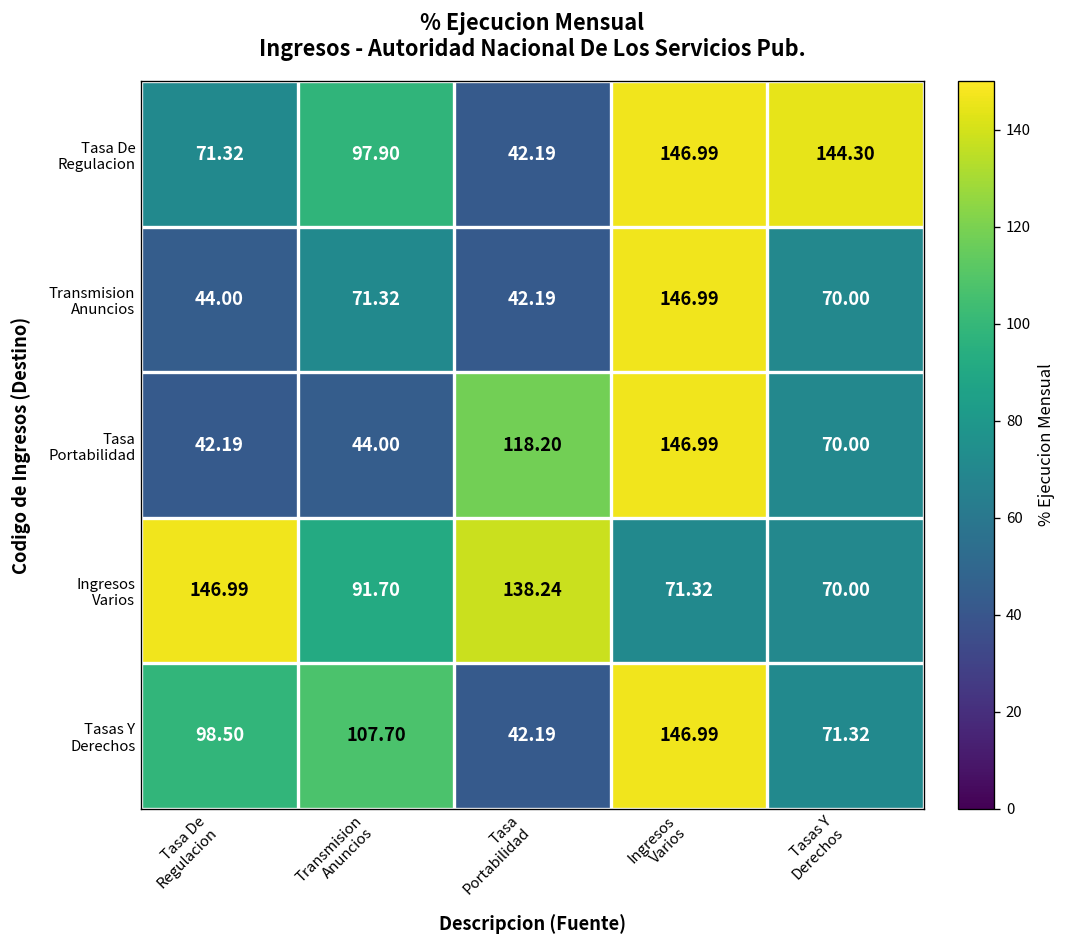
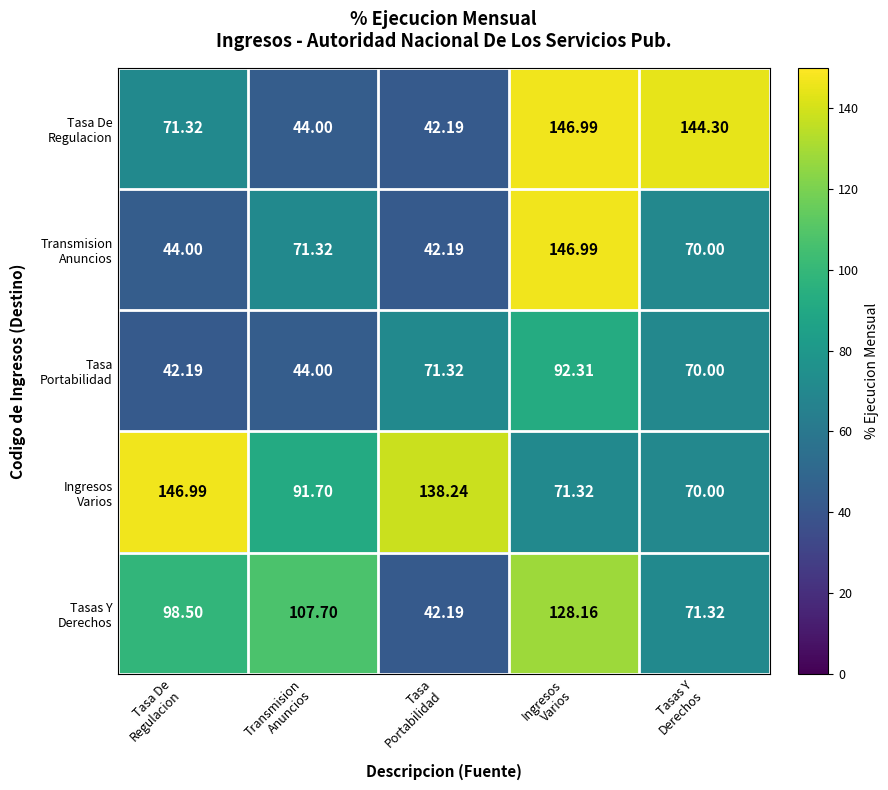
Tasa De Regulacion, Transmision Anuncios: 97.90 -> 44.00
Tasa Portabilidad, Tasa Portabilidad: 118.20 -> 71.32
Tasa Portabilidad, Ingresos Varios: 146.99 -> 92.31
Tasas Y Derechos, Ingresos Varios: 146.99 -> 128.16
